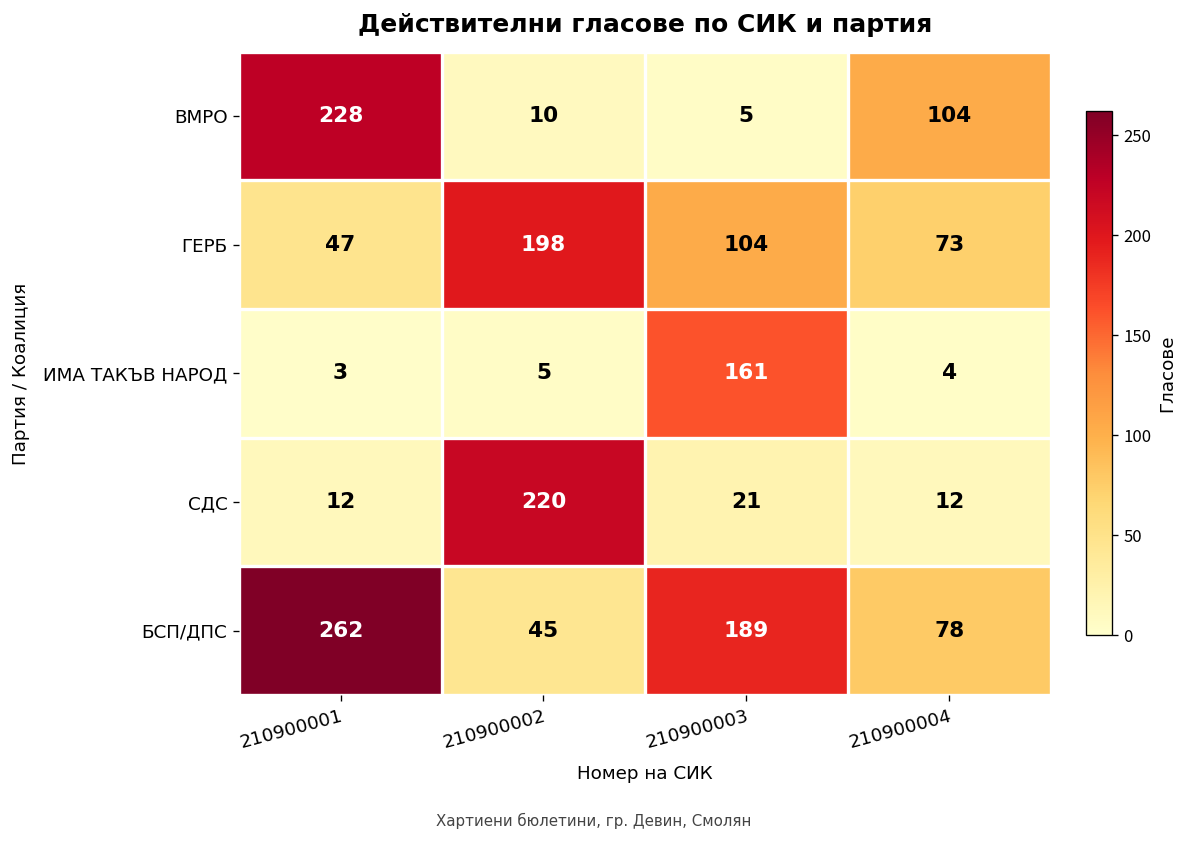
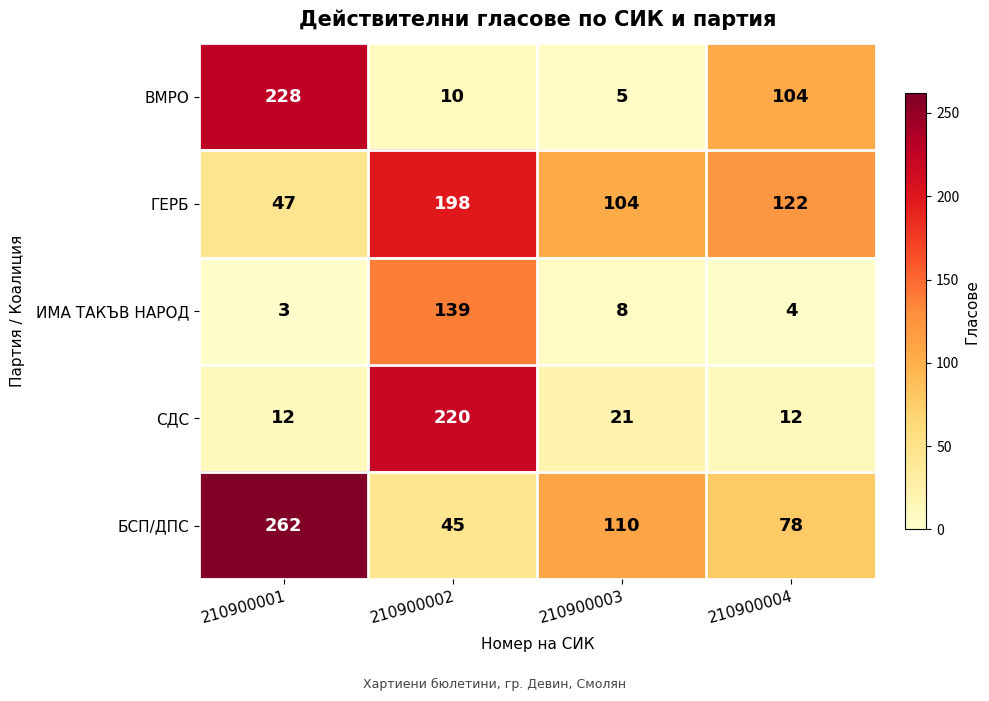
ГЕРБ, 210900004: 73 -> 122
ИМА ТАКЪВ НАРОД, 210900002: 5 -> 139
ИМА ТАКЪВ НАРОД, 210900003: 161 -> 8
БСП/ДПС, 210900003: 189 -> 110
